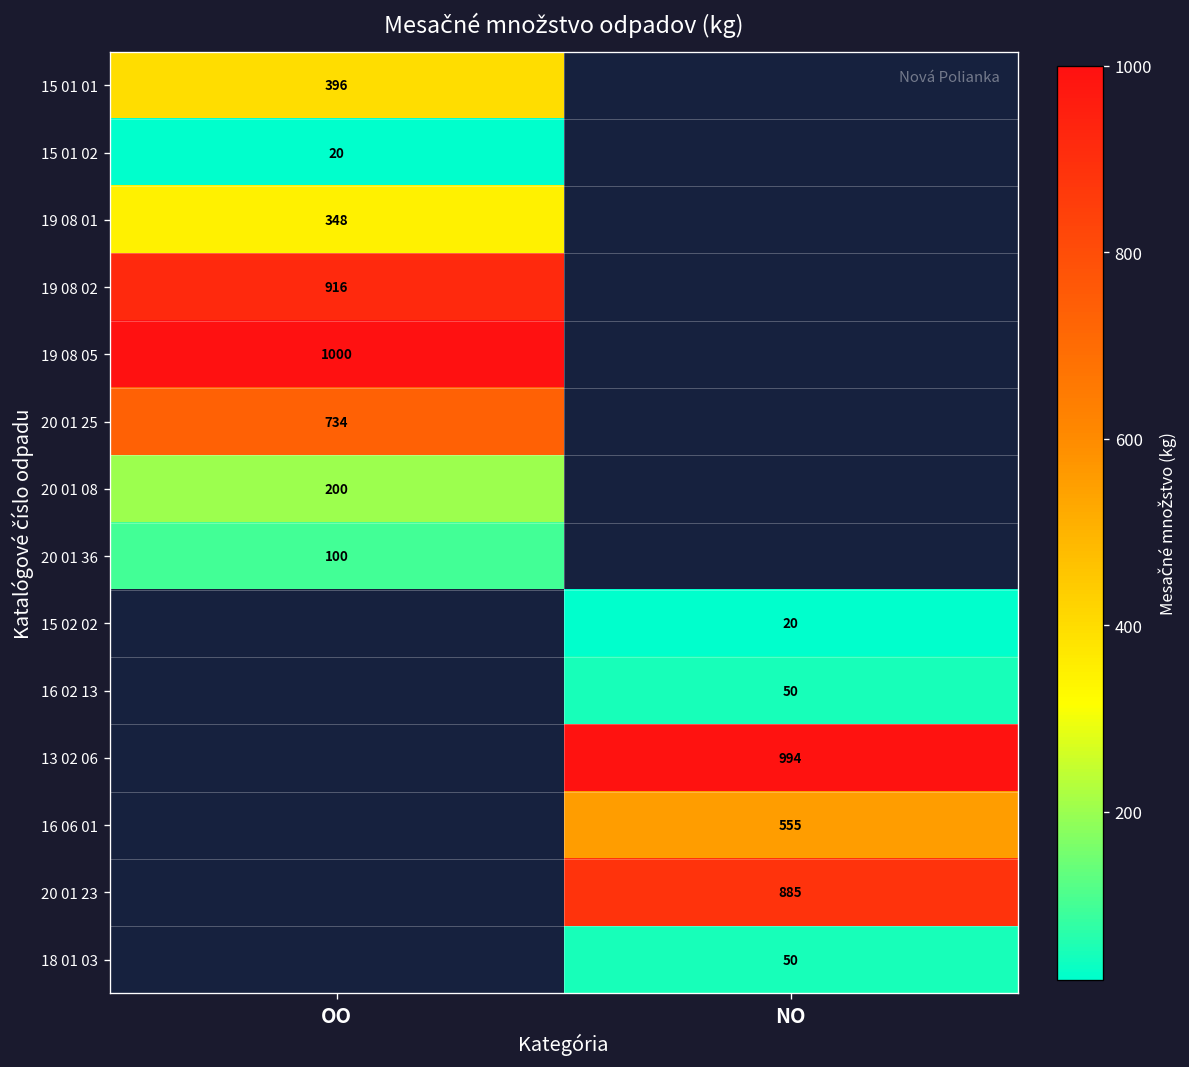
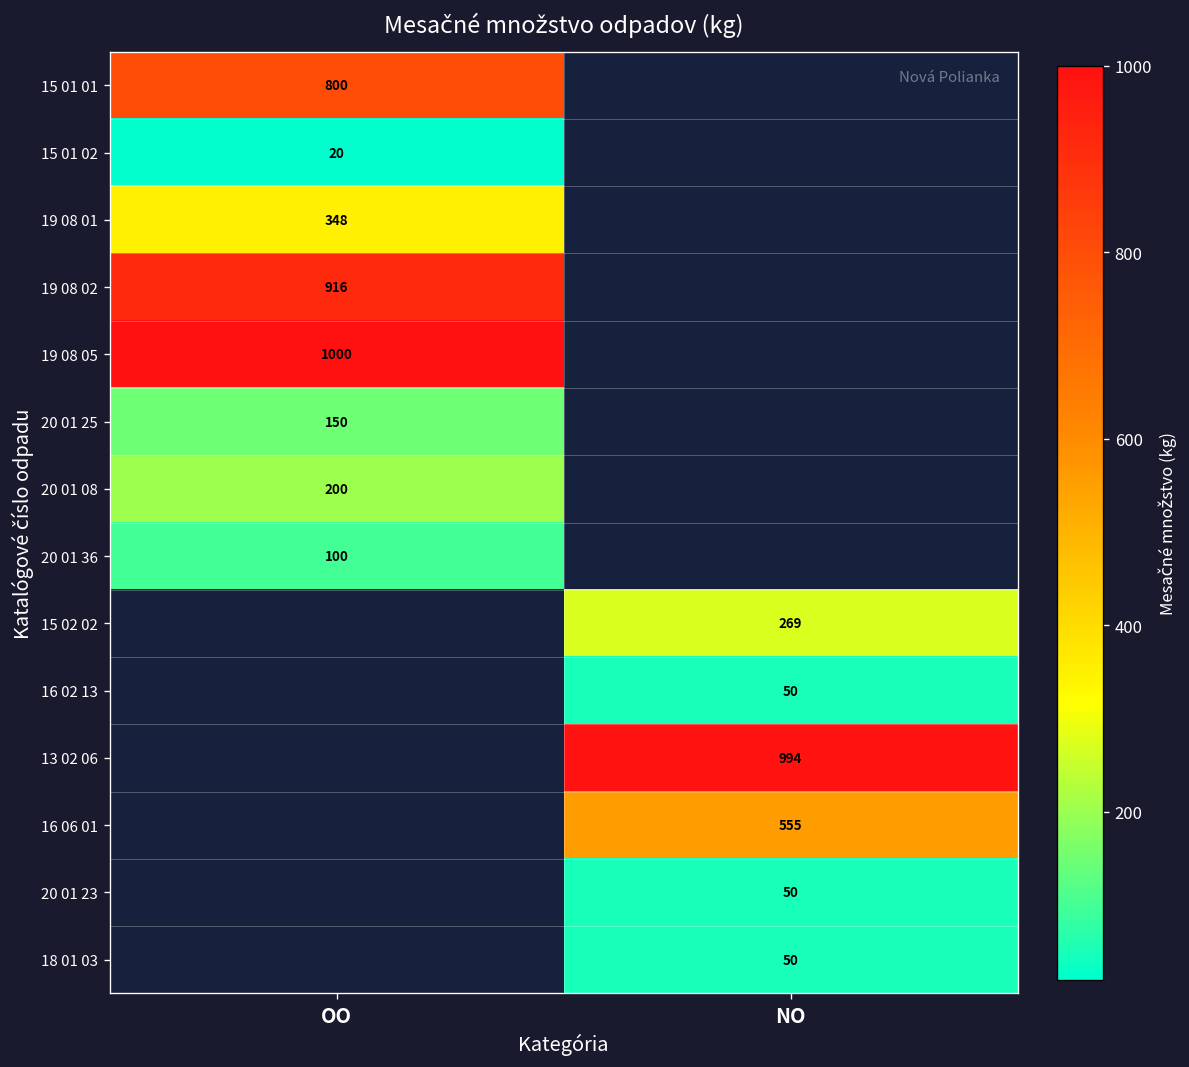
15 01 01, OO: 396 -> 800
20 01 25, OO: 734 -> 150
15 02 02, NO: 20 -> 269
20 01 23, NO: 885 -> 50
